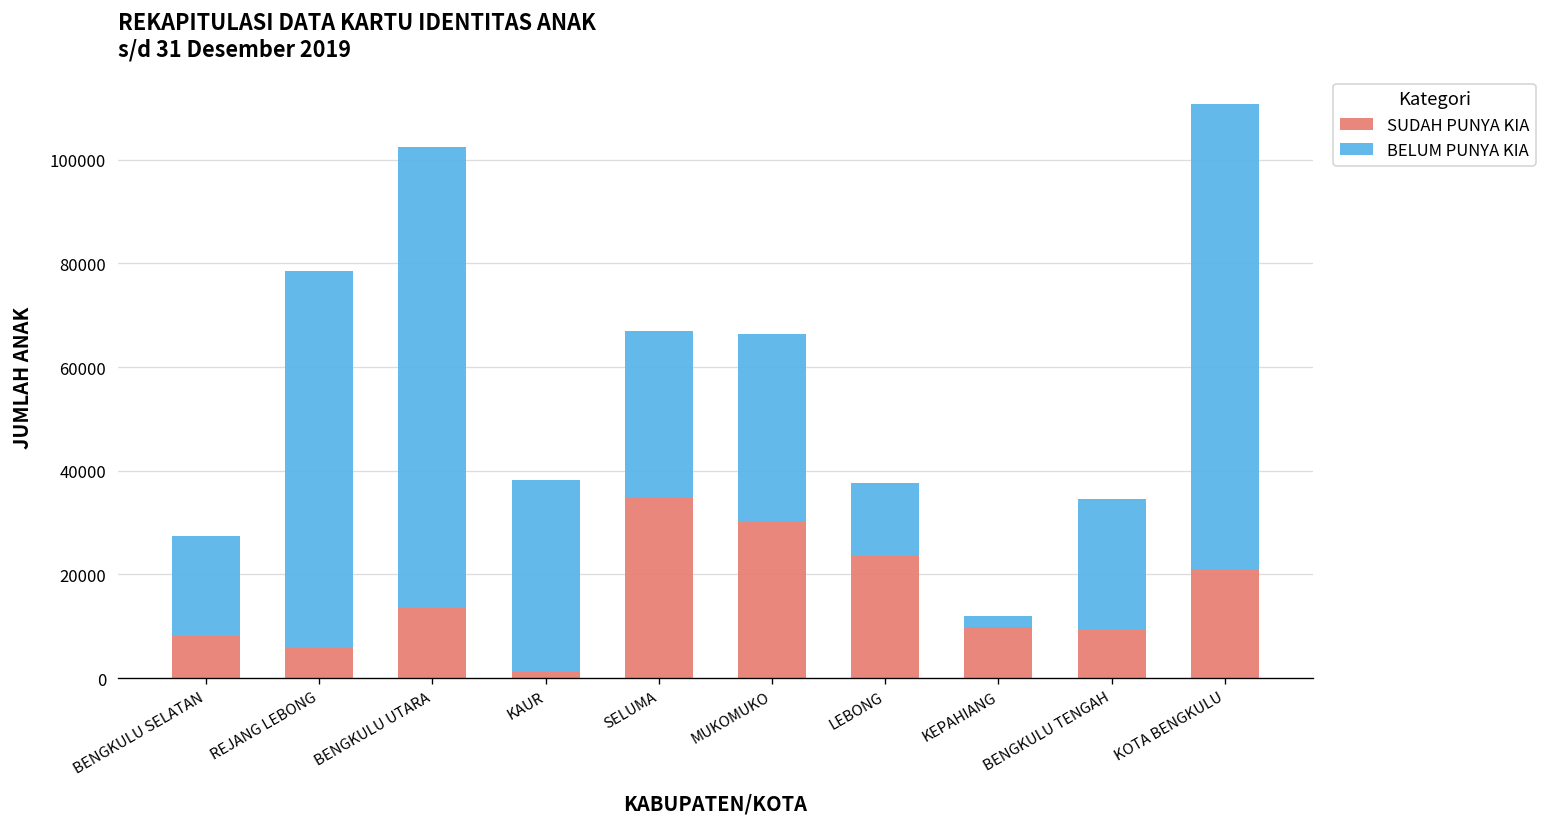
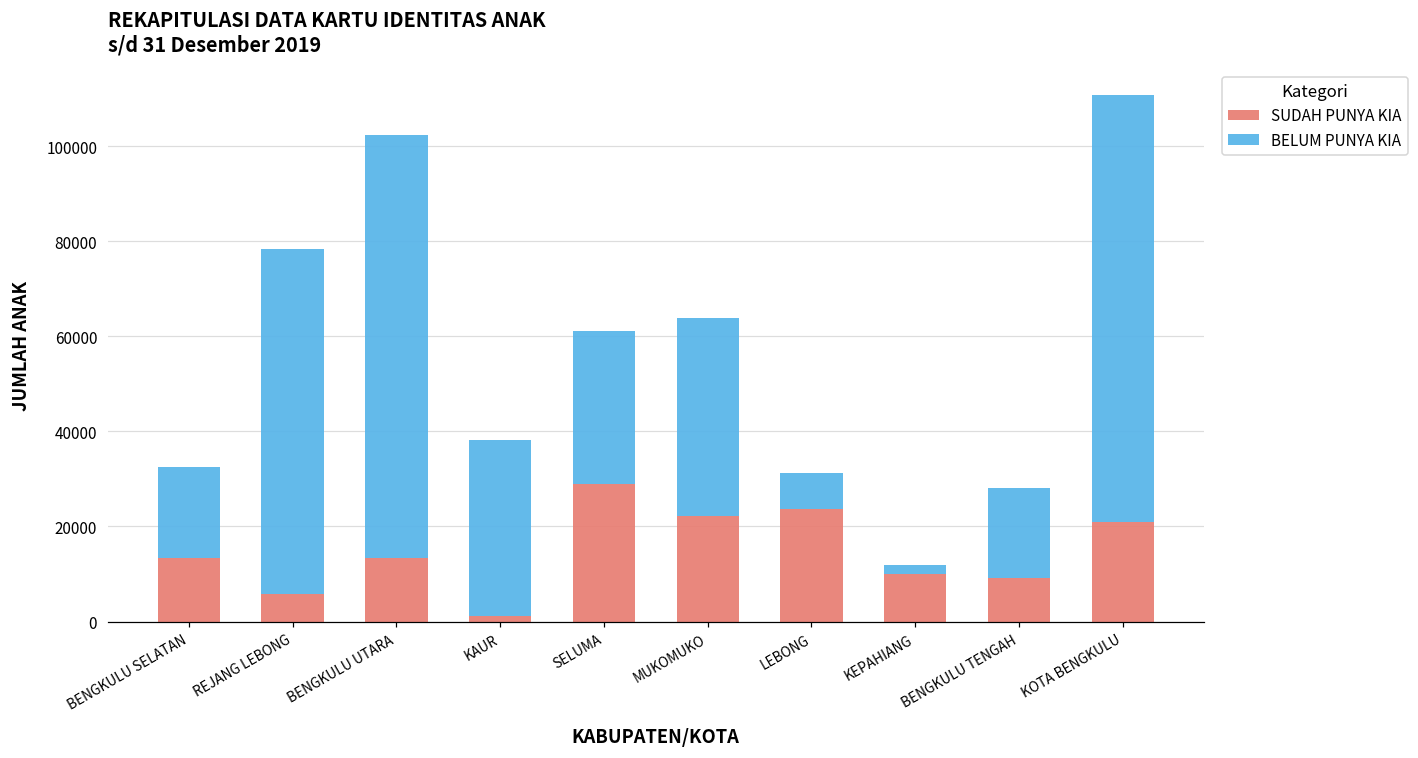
SUDAH PUNYA KIA, BENGKULU SELATAN: 8000 -> 13000
SUDAH PUNYA KIA, SELUMA: 35000 -> 29000
SUDAH PUNYA KIA, MUKOMUKO: 30000 -> 22000
BELUM PUNYA KIA, MUKOMUKO: 36000 -> 42000
BELUM PUNYA KIA, LEBONG: 14000 -> 8000
BELUM PUNYA KIA, BENGKULU TENGAH: 25000 -> 19000
